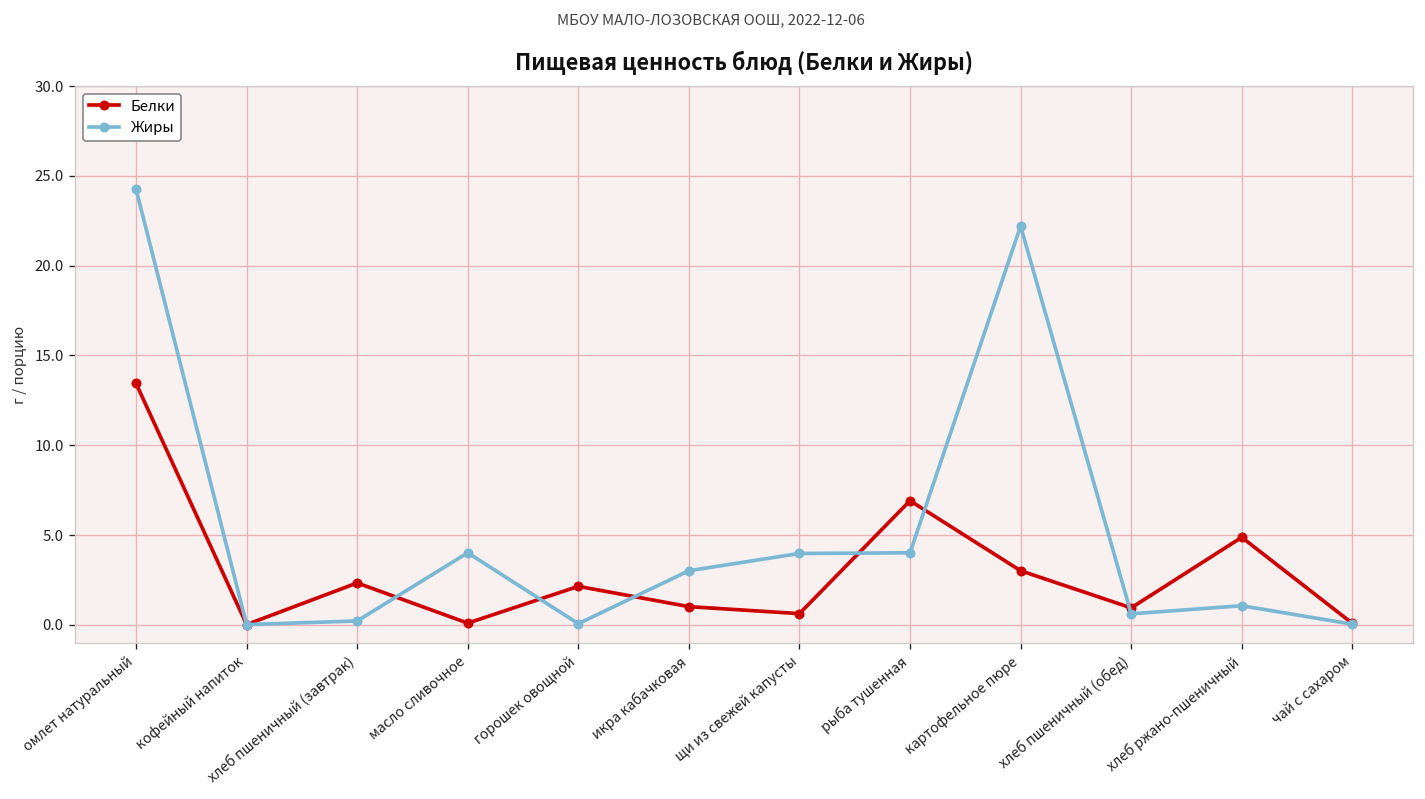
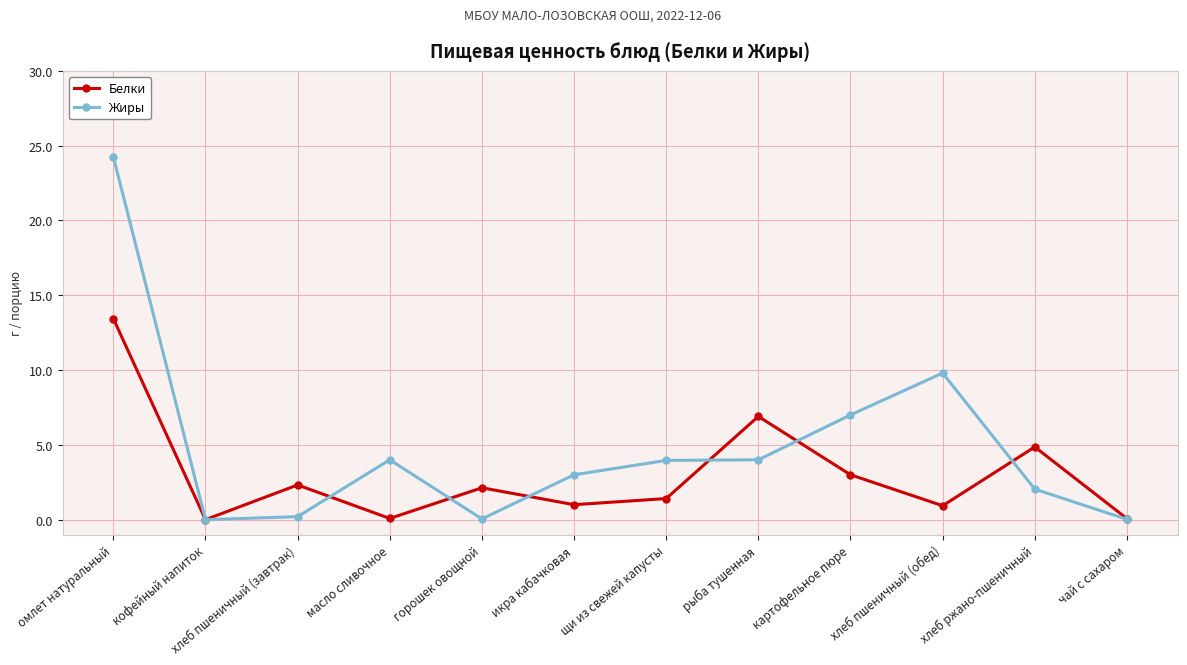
Белки, щи из свежей капусты: 0.6 -> 1.4
Жиры, картофельное пюре: 22.2 -> 7.0
Жиры, хлеб пшеничный (обед): 0.6 -> 9.8
Жиры, хлеб ржано-пшеничный: 1.1 -> 2.0
